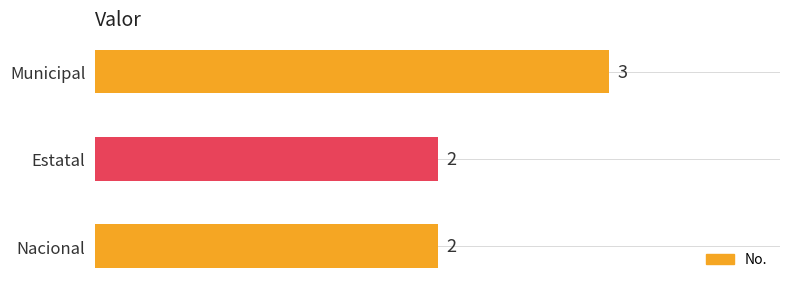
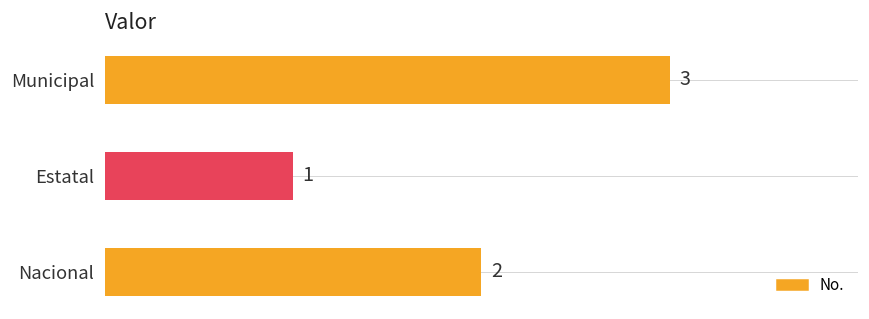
Estatal: 2 -> 1
